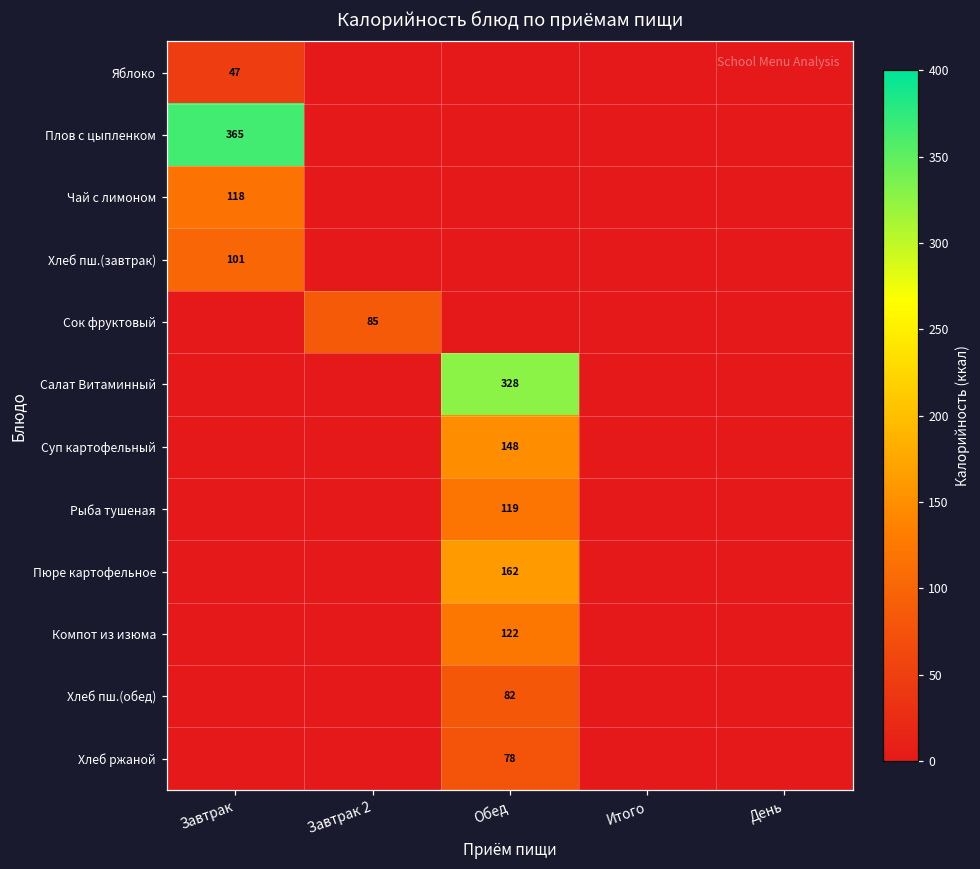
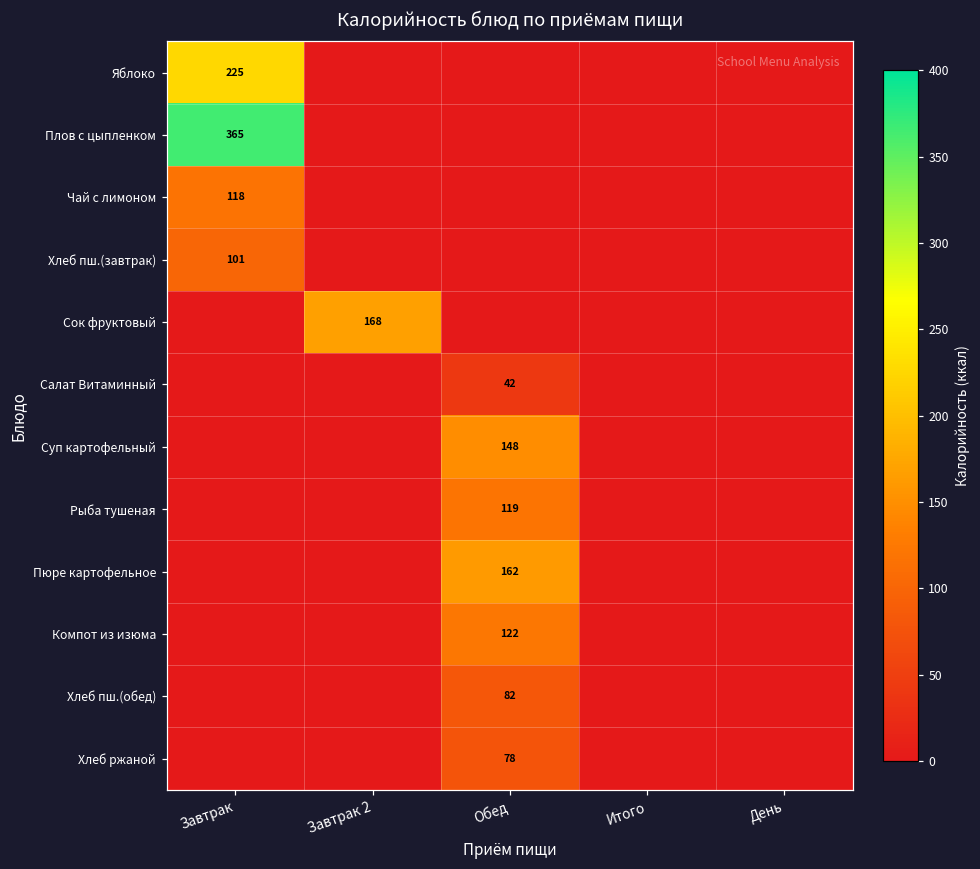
Яблоко, Завтрак: 47 -> 225
Сок фруктовый, Завтрак 2: 85 -> 168
Салат Витаминный, Обед: 328 -> 42
